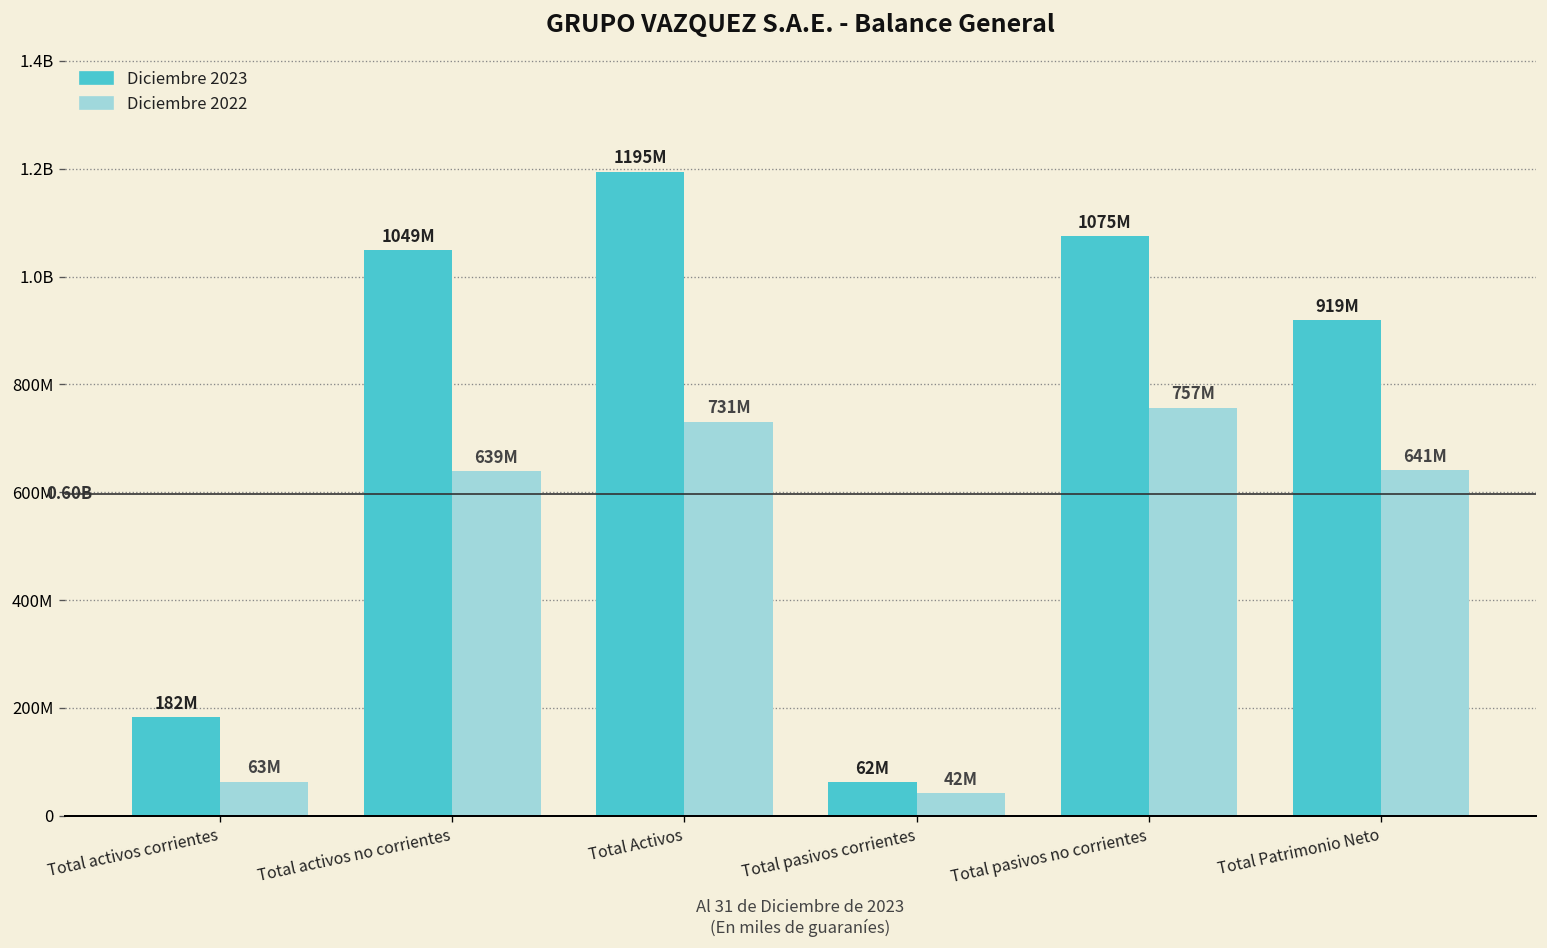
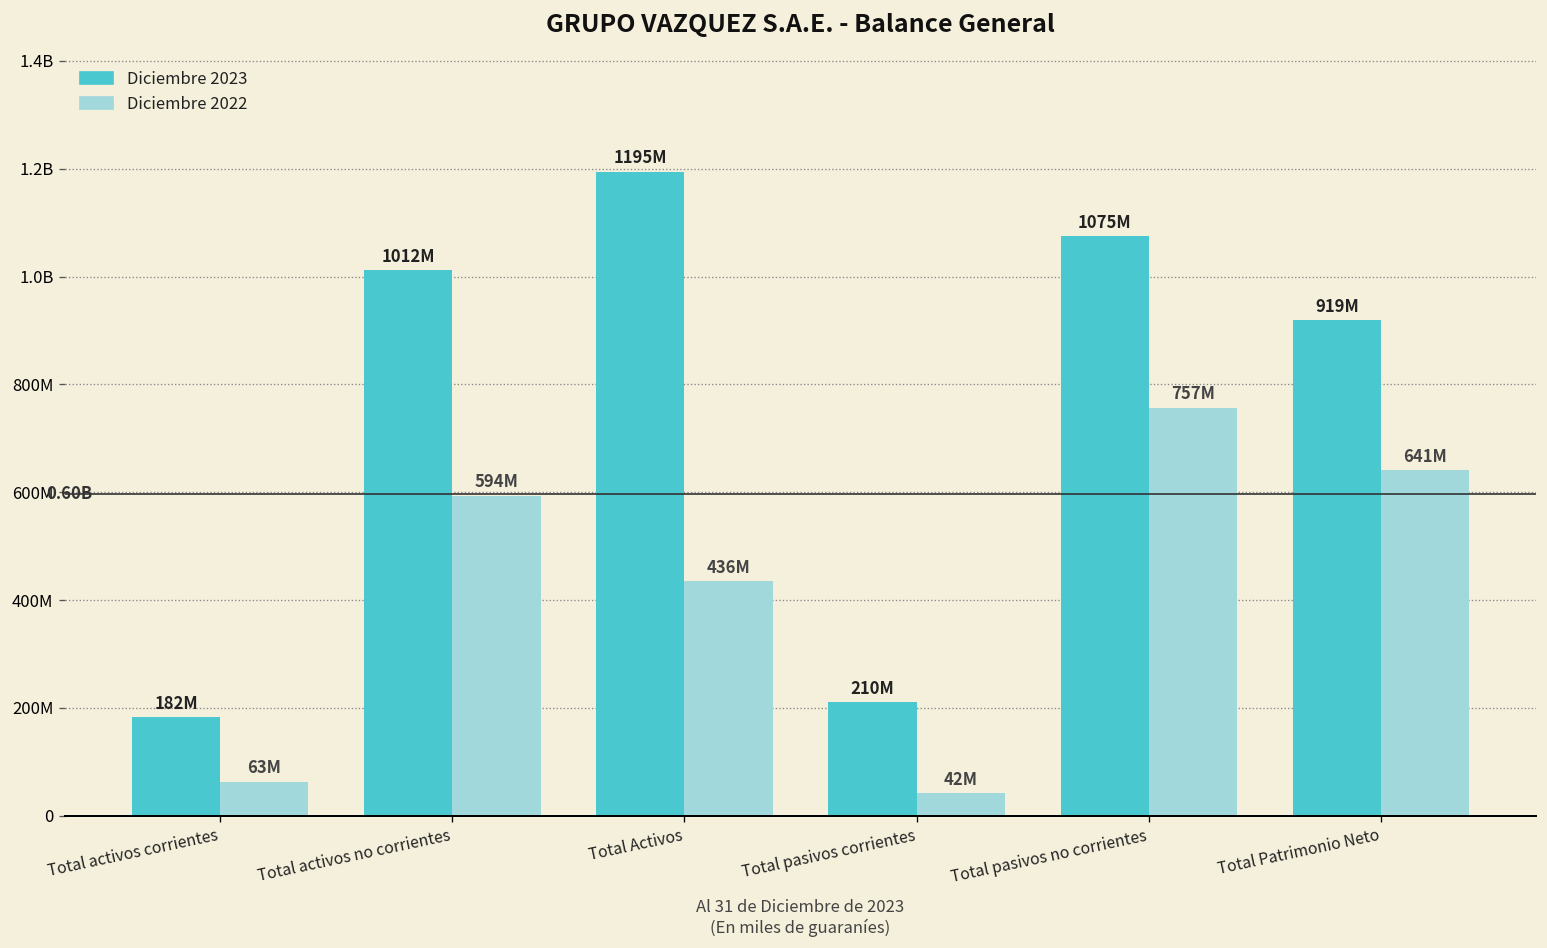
Diciembre 2023, Total activos no corrientes: 1049M -> 1012M
Diciembre 2022, Total activos no corrientes: 639M -> 594M
Diciembre 2022, Total Activos: 731M -> 436M
Diciembre 2023, Total pasivos corrientes: 62M -> 210M
